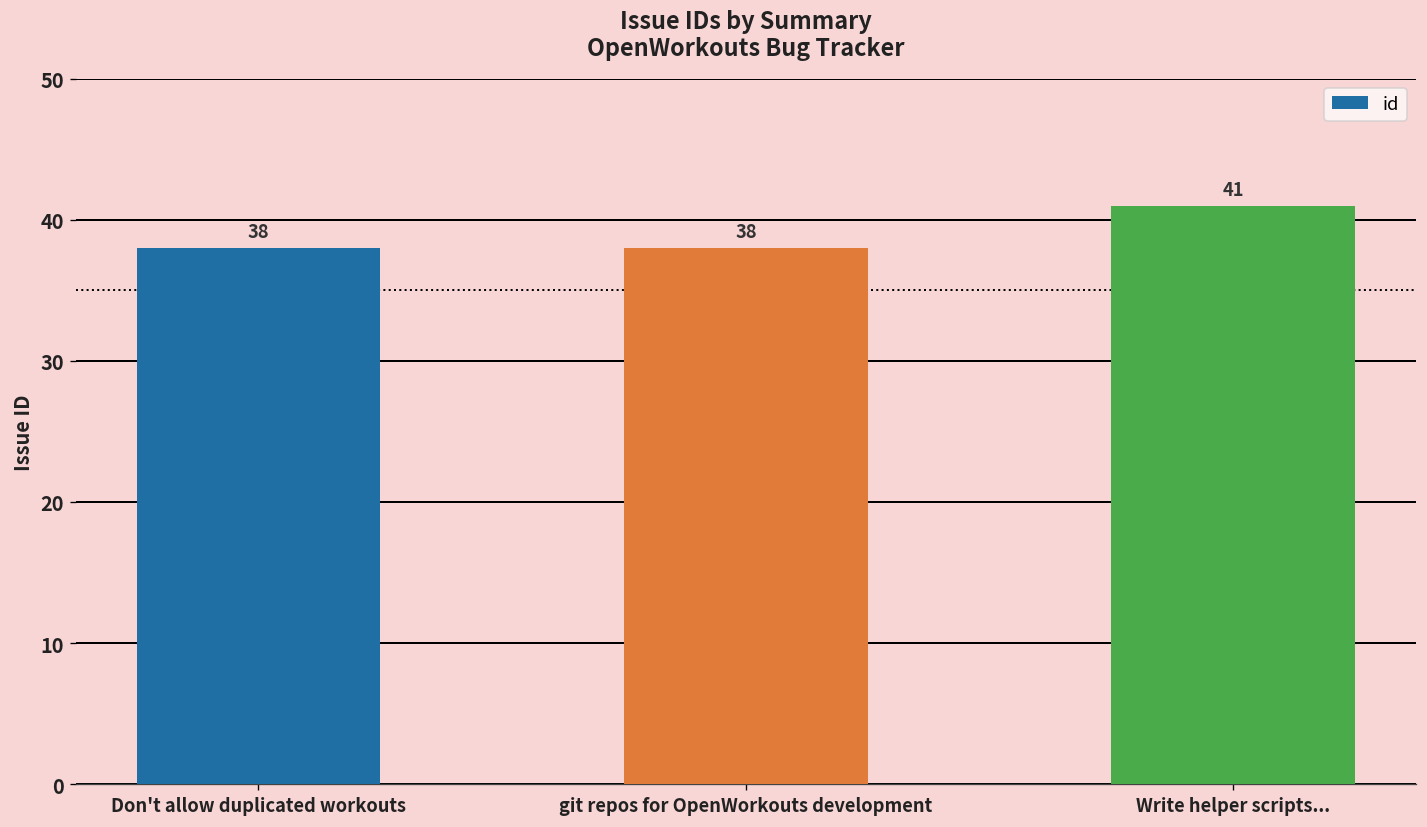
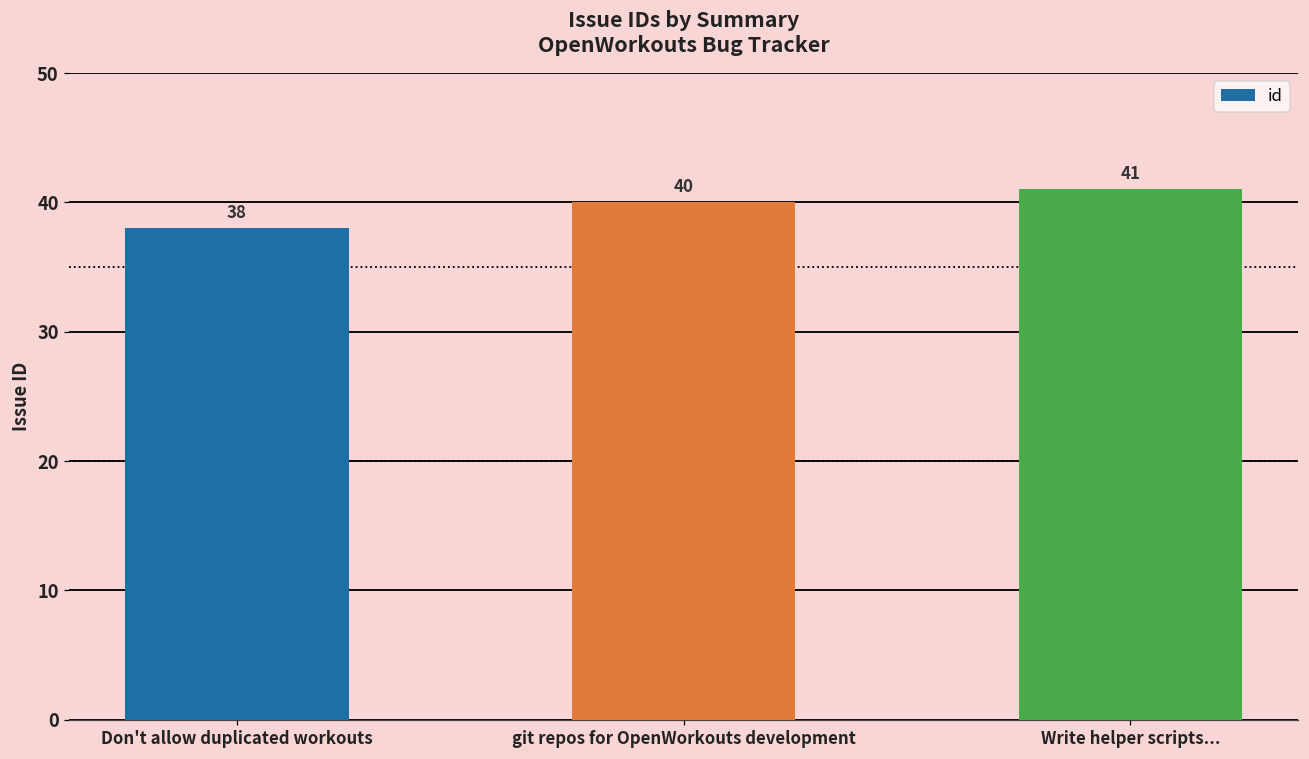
git repos for OpenWorkouts development: 38 -> 40
